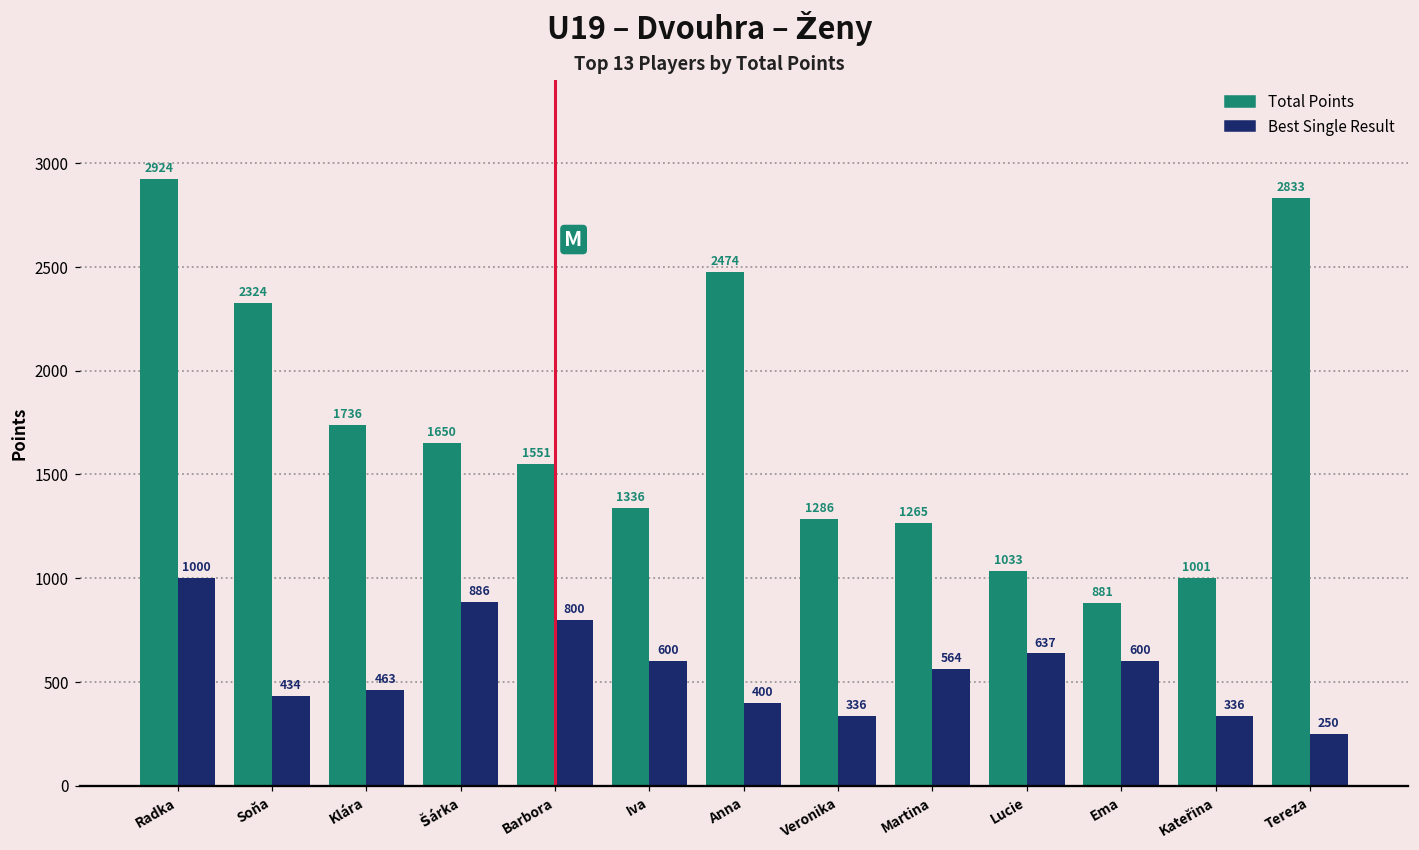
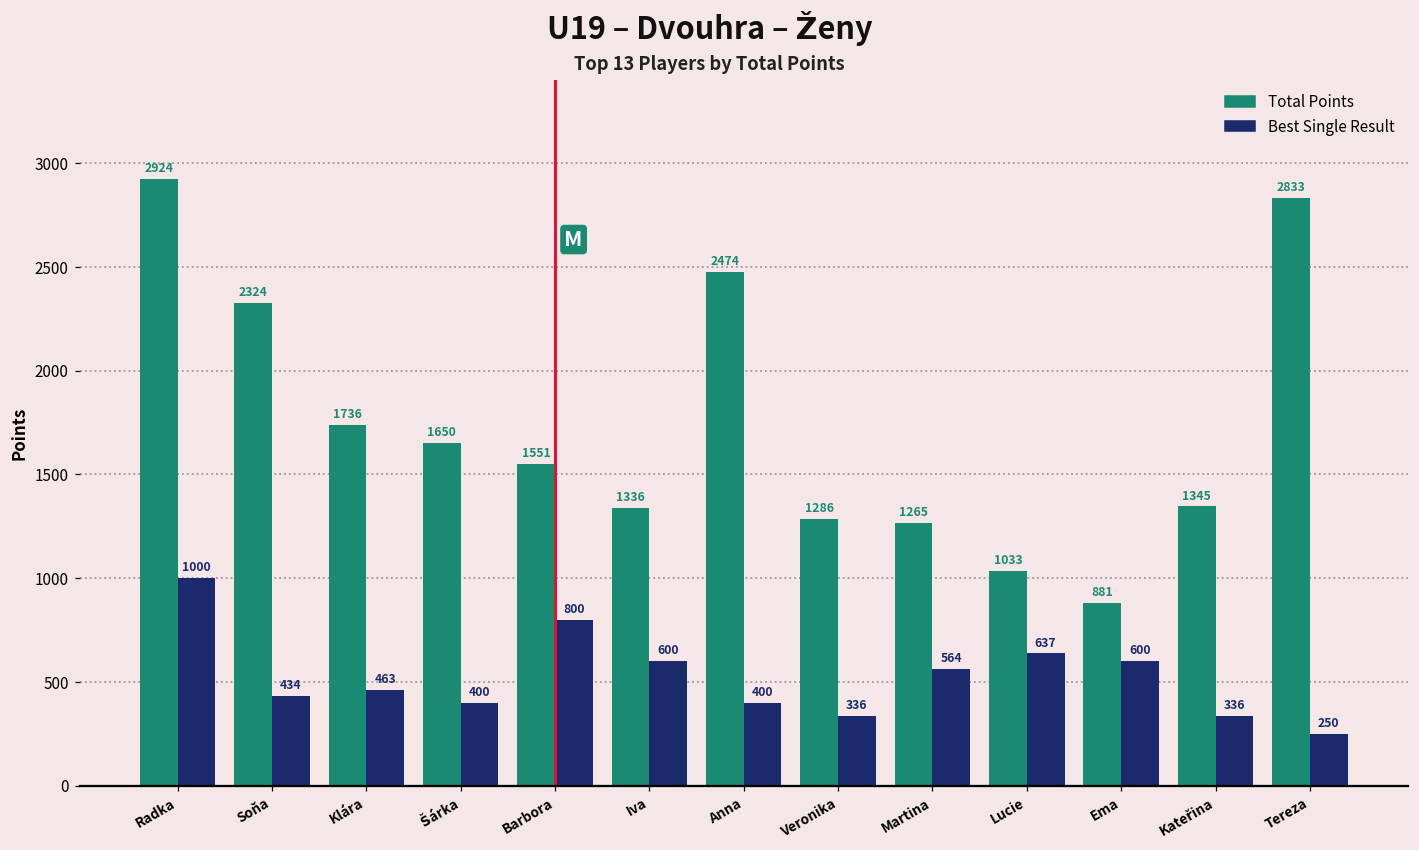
Best Single Result, Šárka: 886 -> 400
Total Points, Kateřina: 1001 -> 1345
